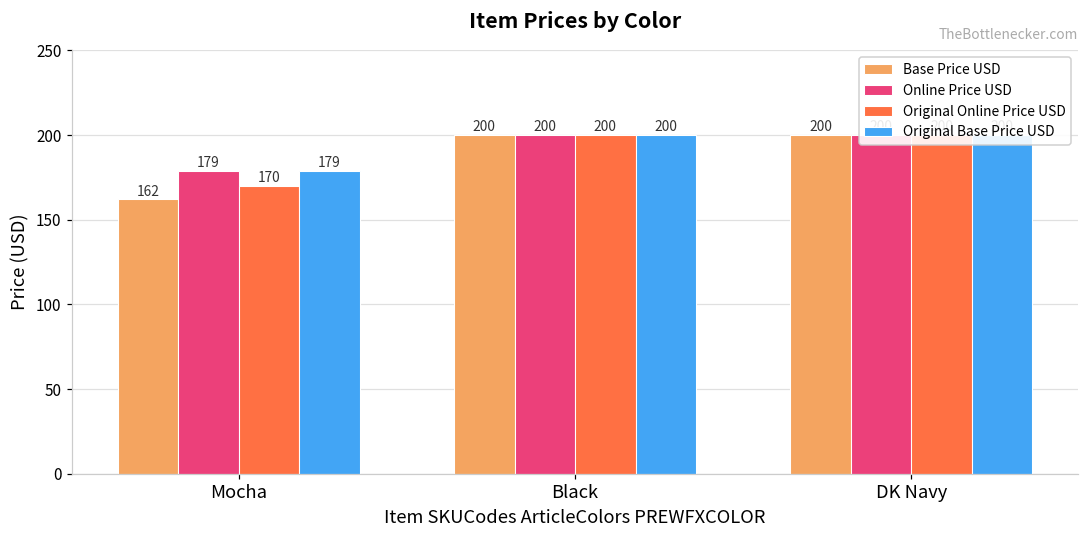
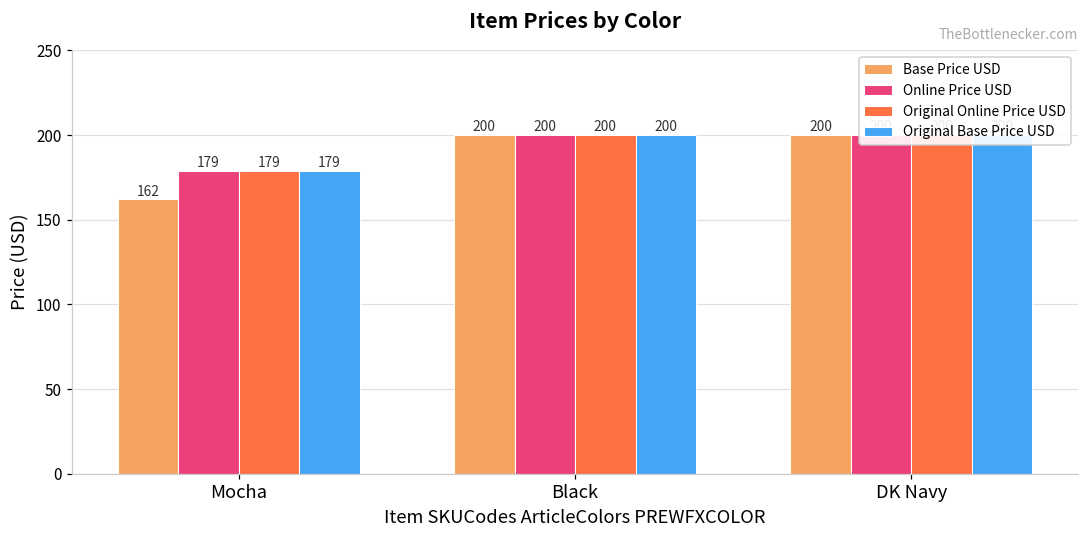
Original Online Price USD, Mocha: 170 -> 179
